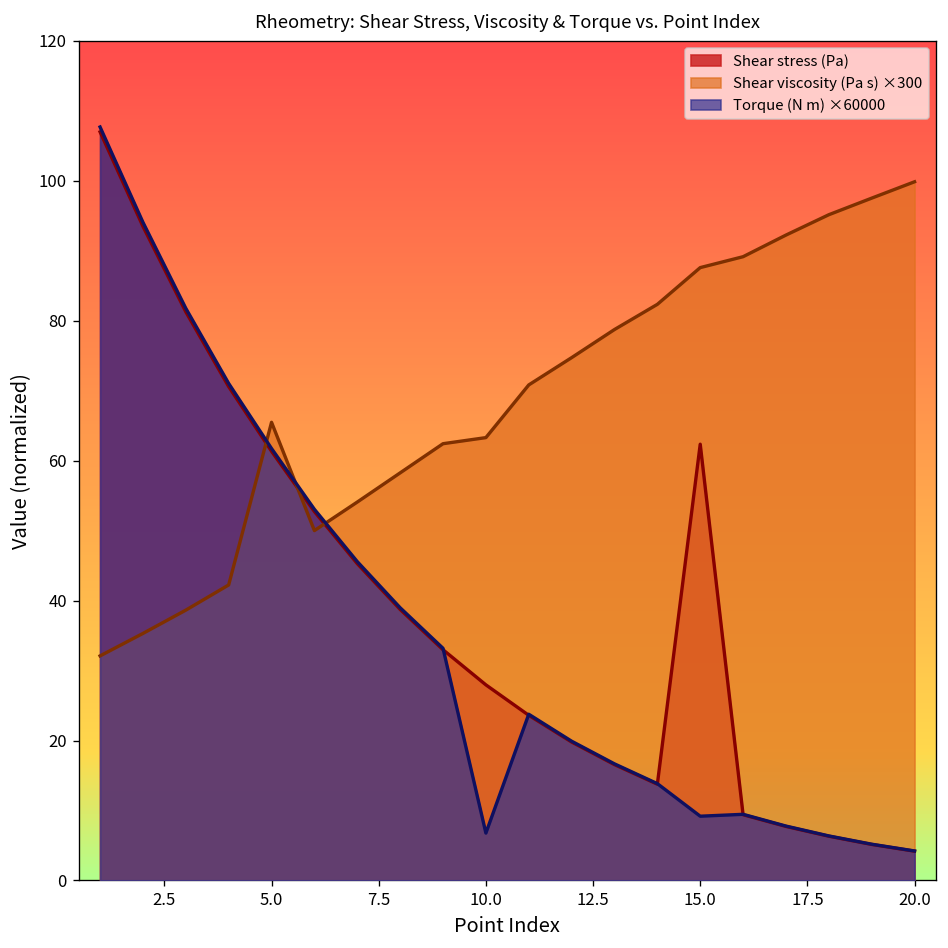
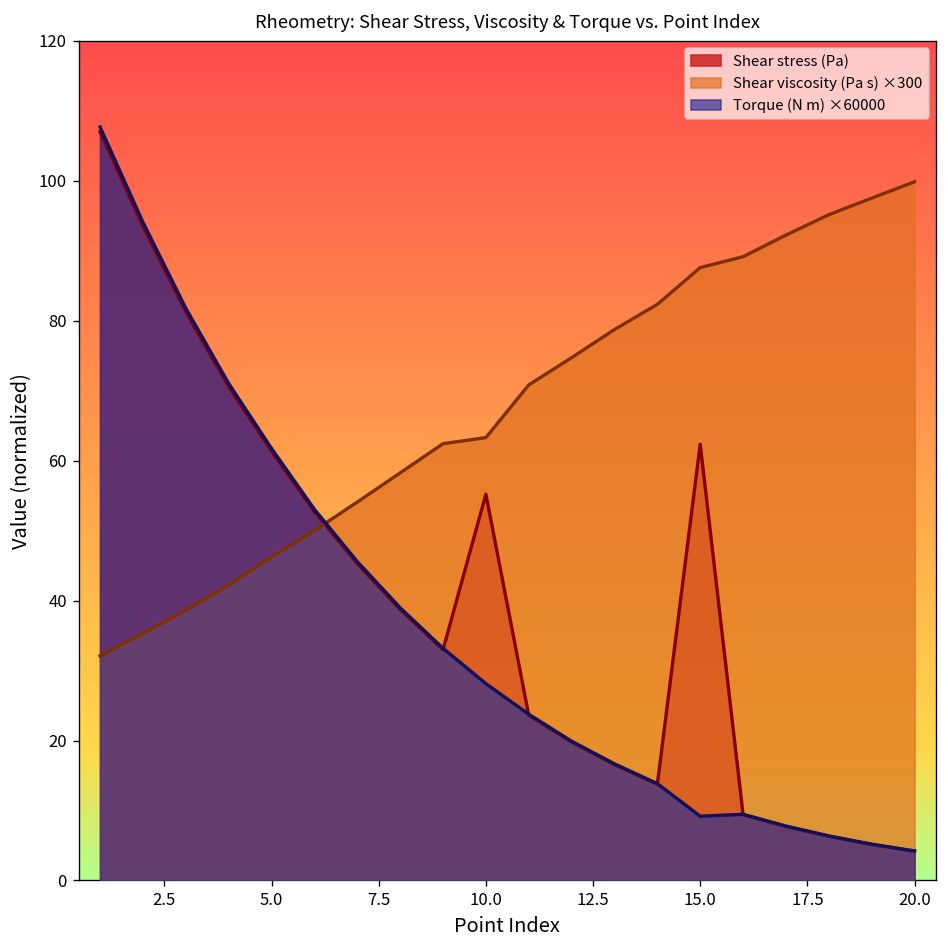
Shear viscosity (Pa s) ×300, 5.0: 65 -> 46
Shear stress (Pa), 10.0: 28 -> 55
Torque (N m) ×60000, 10.0: 7 -> 28
